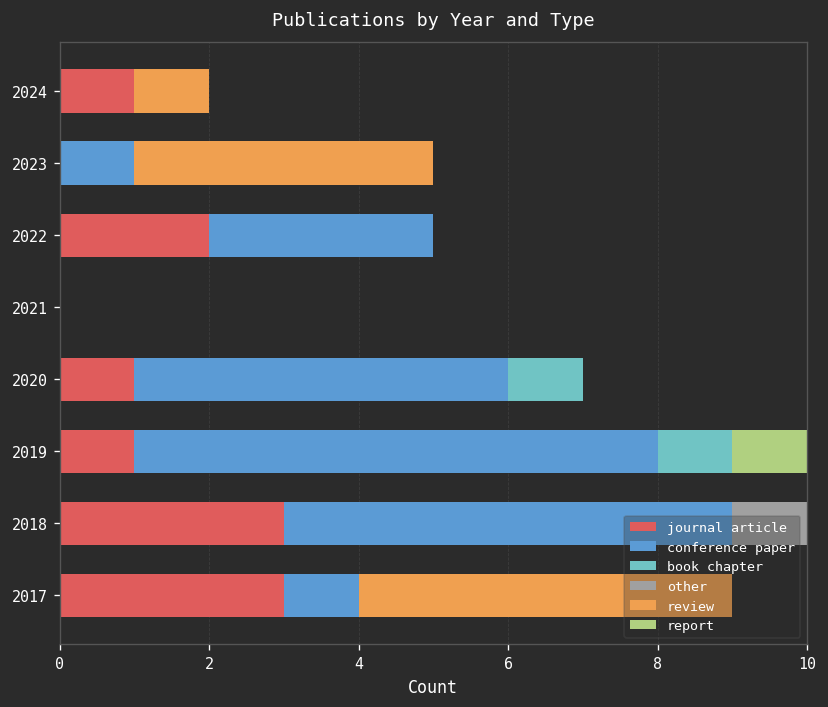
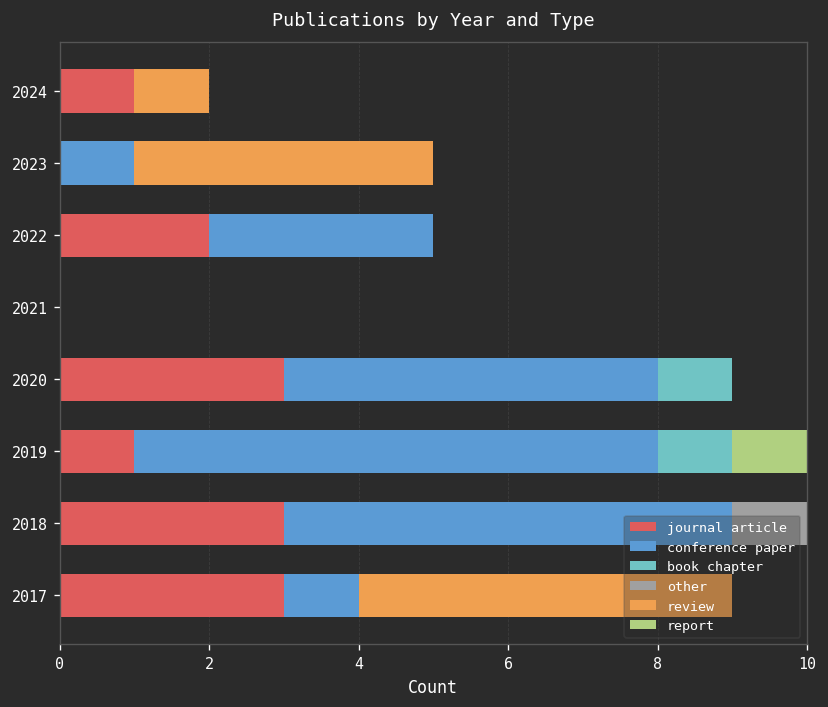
journal article, 2020: 1 -> 3
